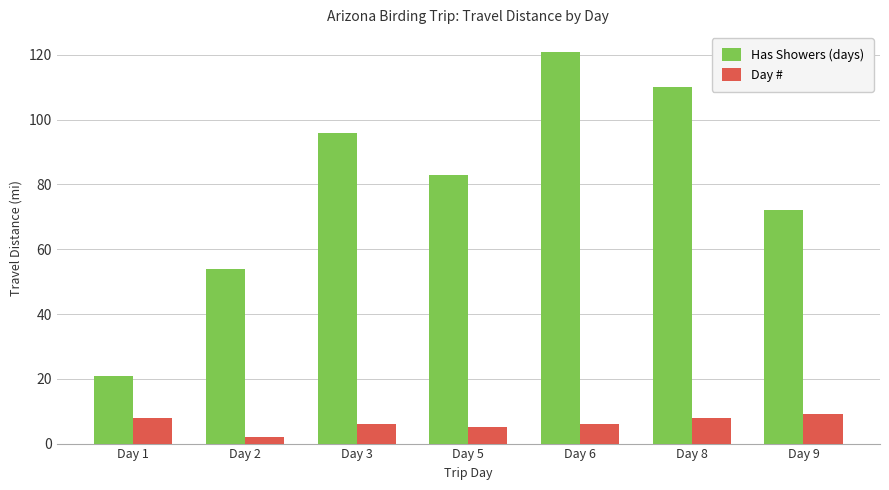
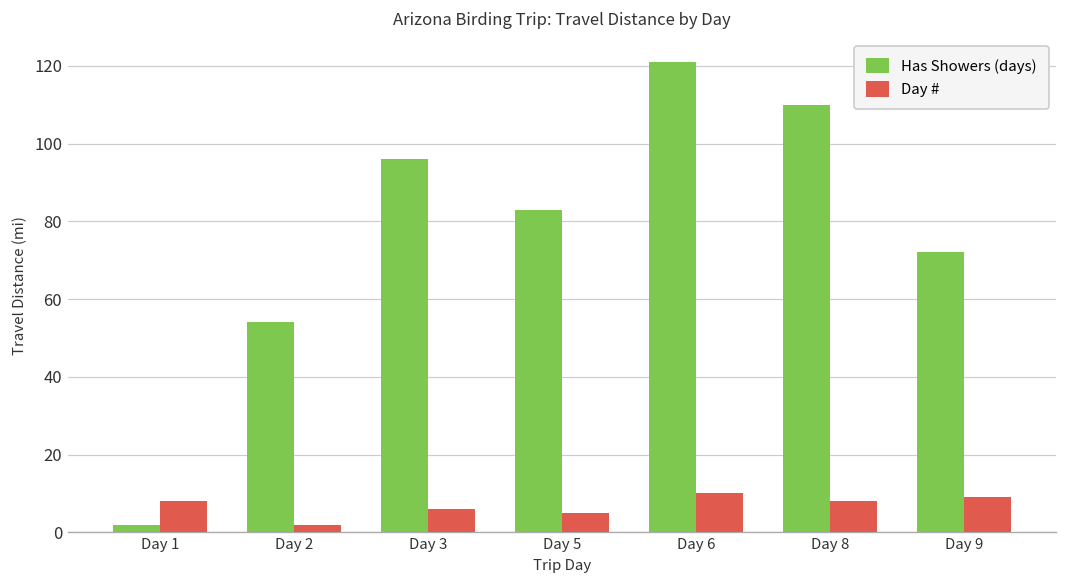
Has Showers (days), Day 1: 21 -> 2
Day #, Day 6: 6 -> 10
